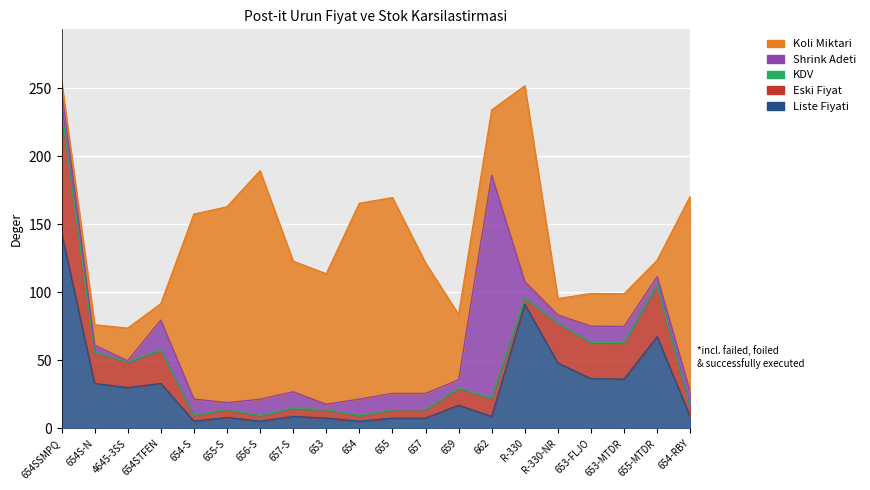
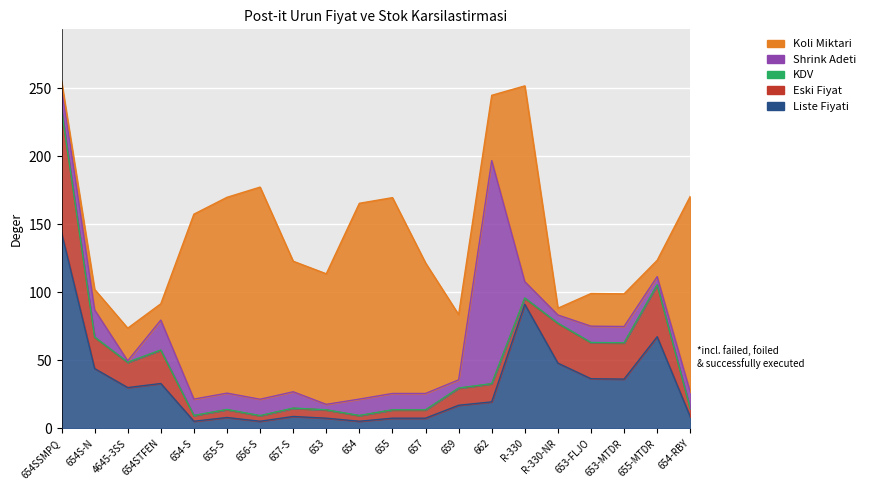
Liste Fiyati, 654S-N: 33 -> 44
Shrink Adeti, 654S-N: 5 -> 20
Shrink Adeti, 655-S: 5 -> 12
Koli Miktari, 656-S: 168 -> 156
Liste Fiyati, 662: 9 -> 20
Koli Miktari, R-330-NR: 12 -> 5
